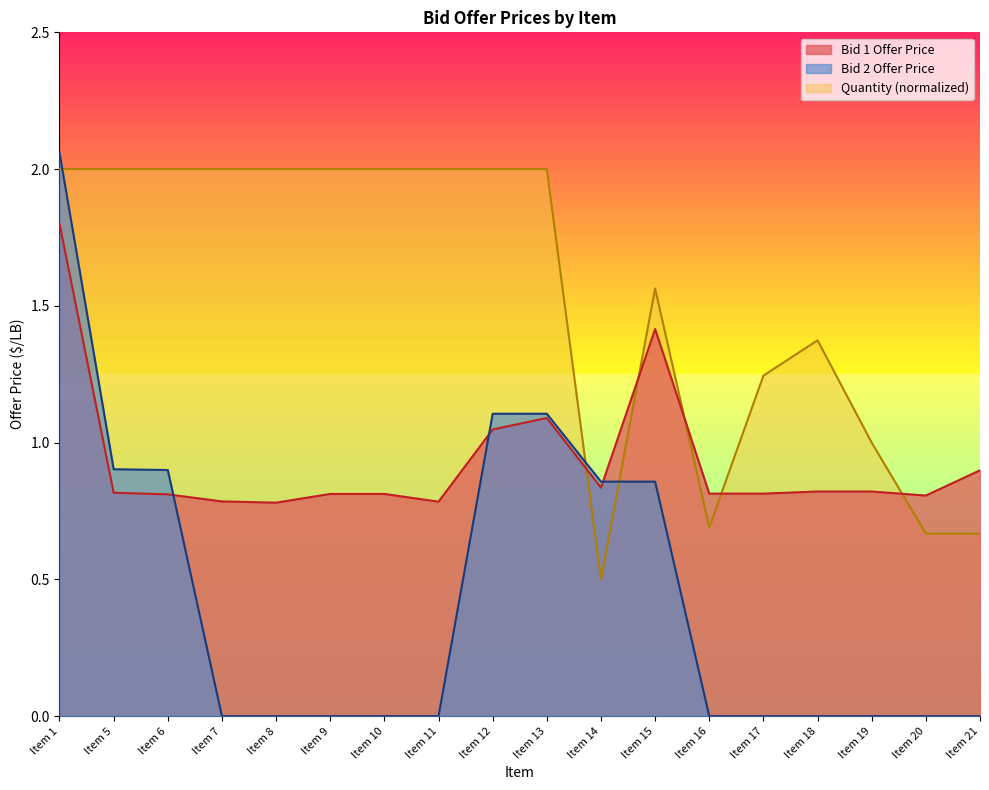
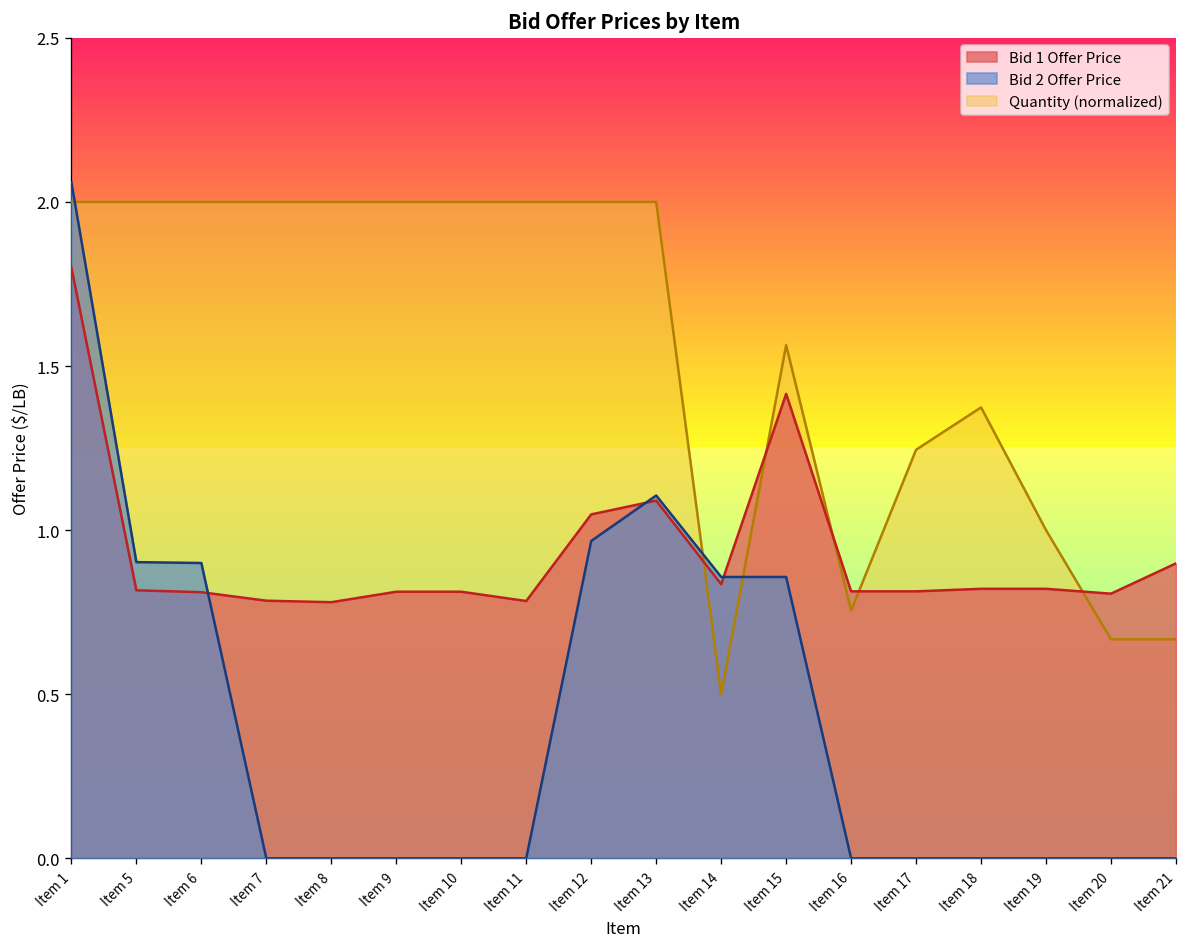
Bid 2 Offer Price, Item 12: 1.11 -> 0.97
Quantity (normalized), Item 16: 0.69 -> 0.76
